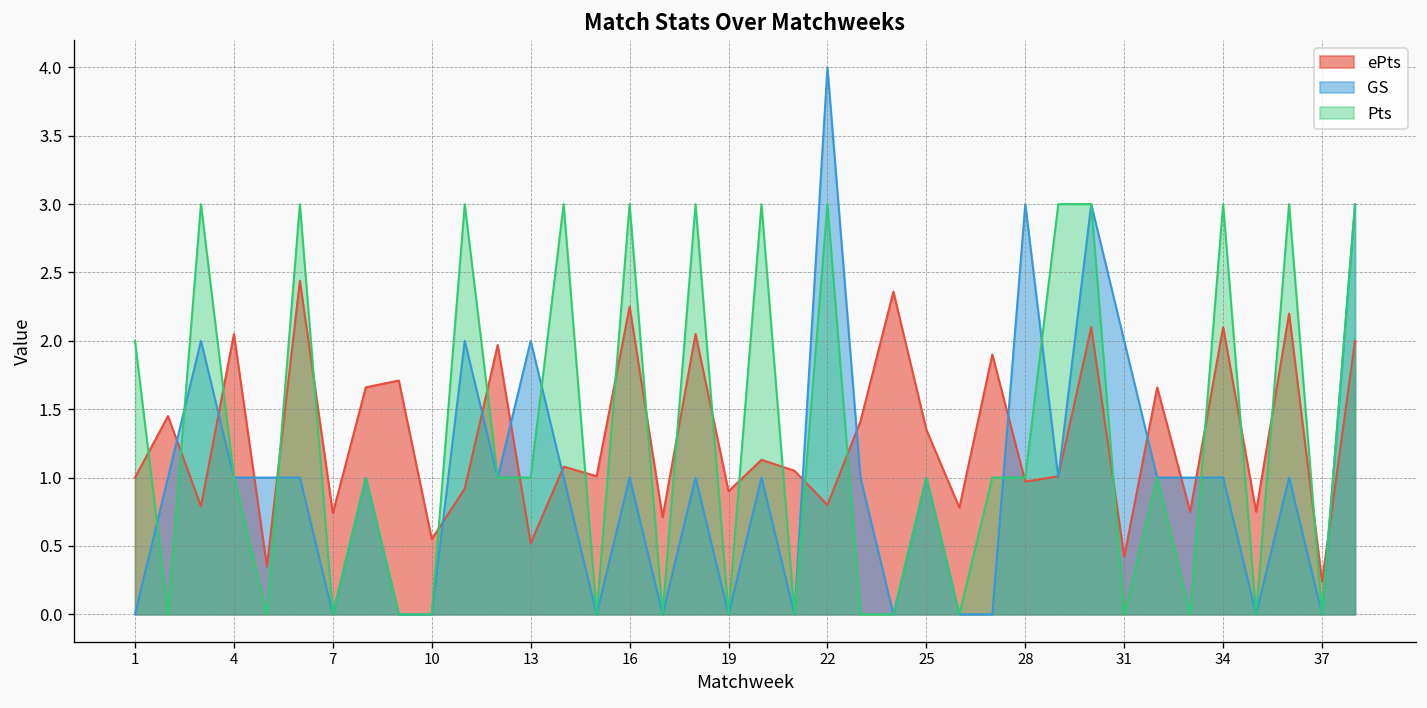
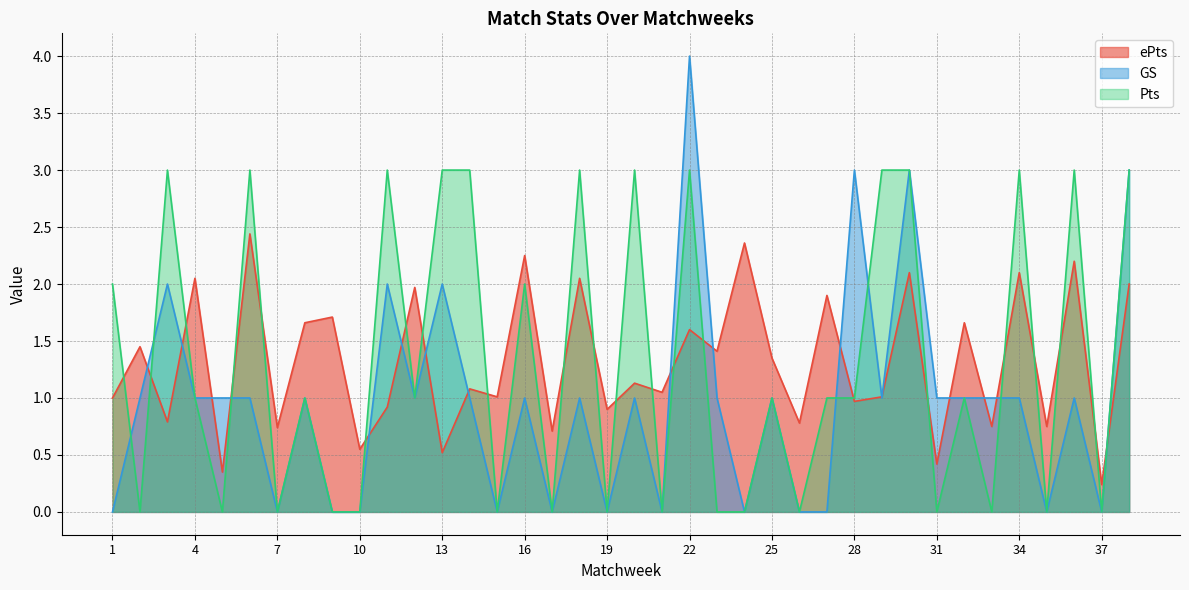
Pts, 13: 1 -> 3
Pts, 16: 3 -> 2
ePts, 22: 0.8 -> 1.6
GS, 31: 2 -> 1
